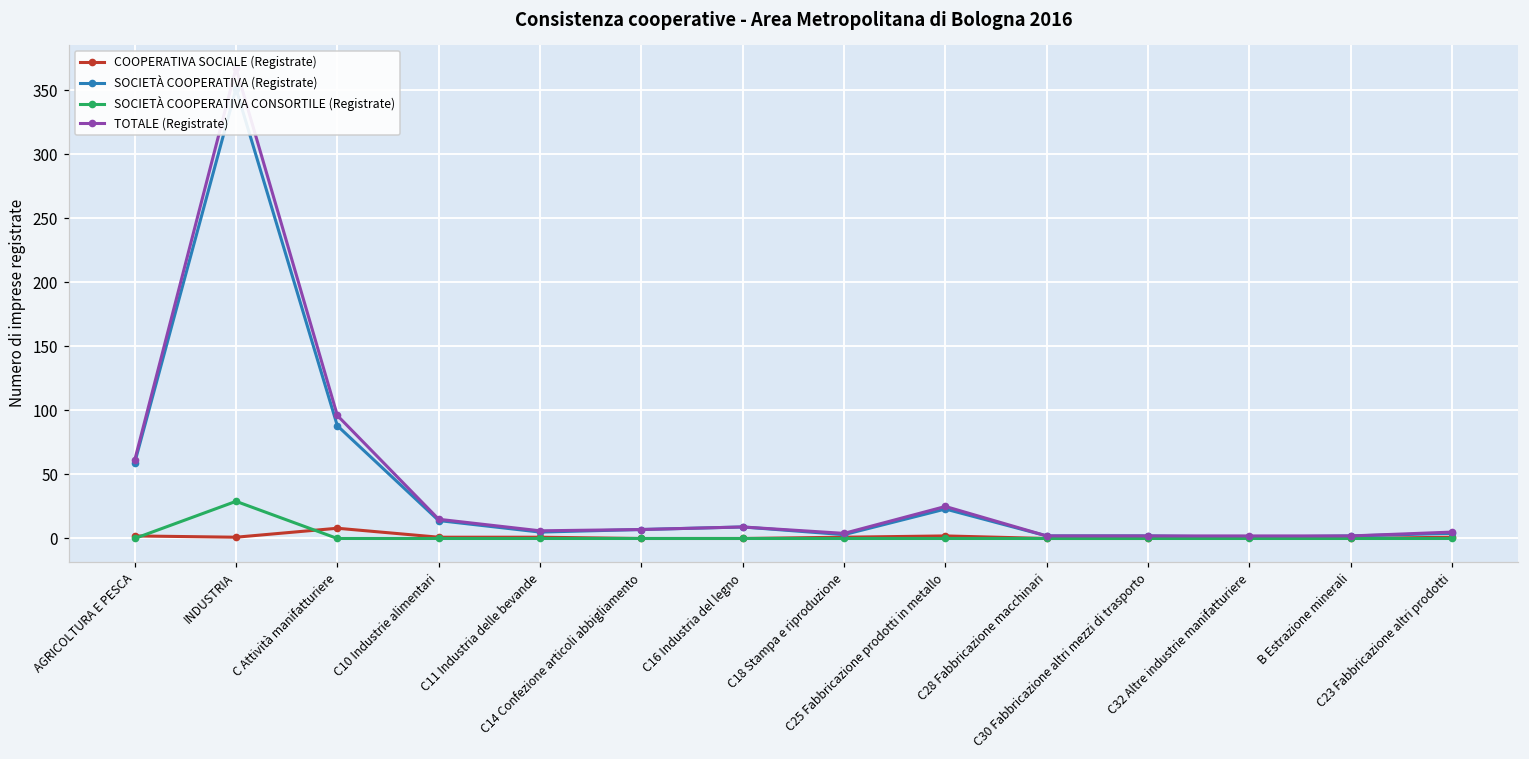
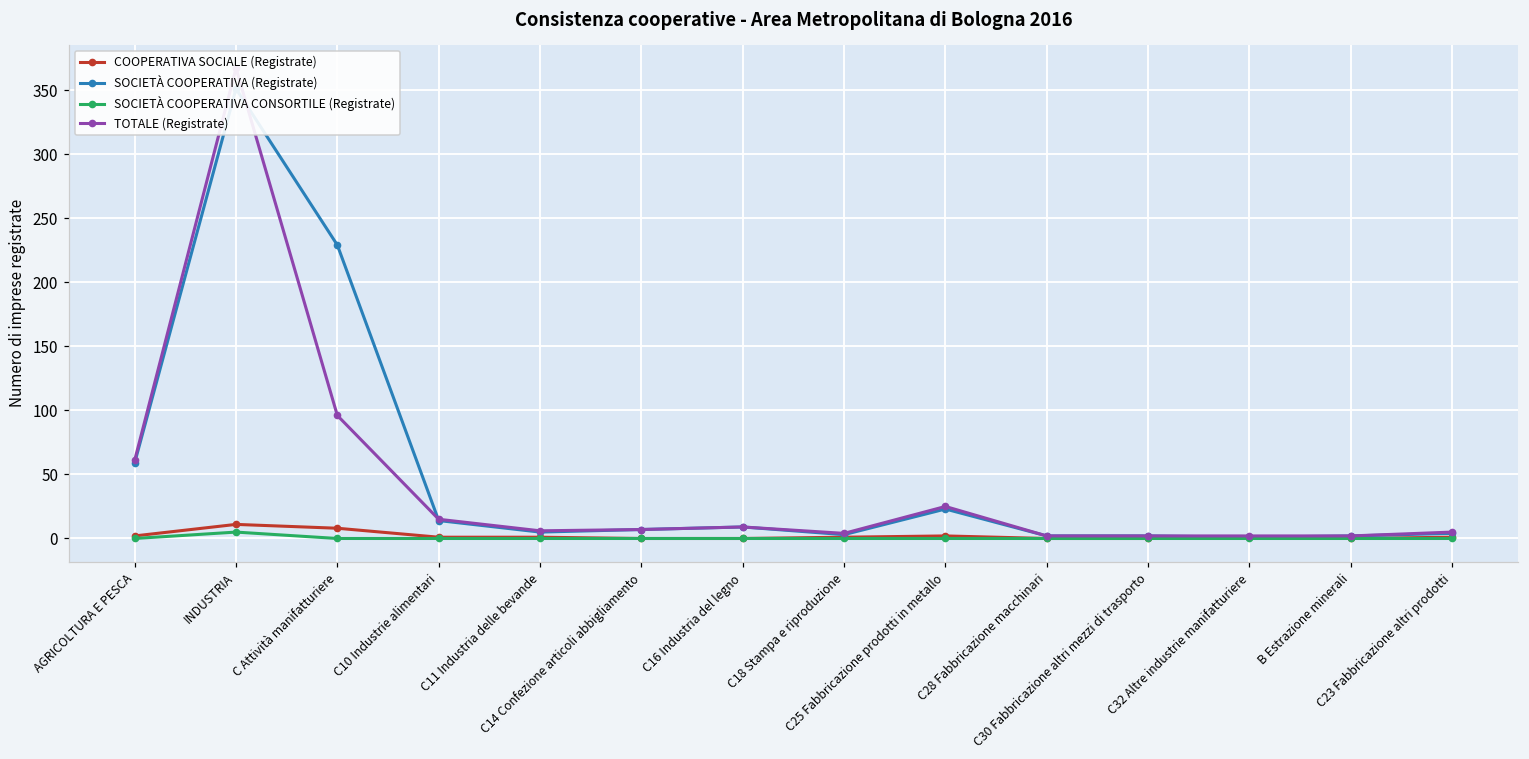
COOPERATIVA SOCIALE (Registrate), INDUSTRIA: 1 -> 11
SOCIETÀ COOPERATIVA CONSORTILE (Registrate), INDUSTRIA: 29 -> 5
SOCIETÀ COOPERATIVA (Registrate), C Attività manifatturiere: 88 -> 229
